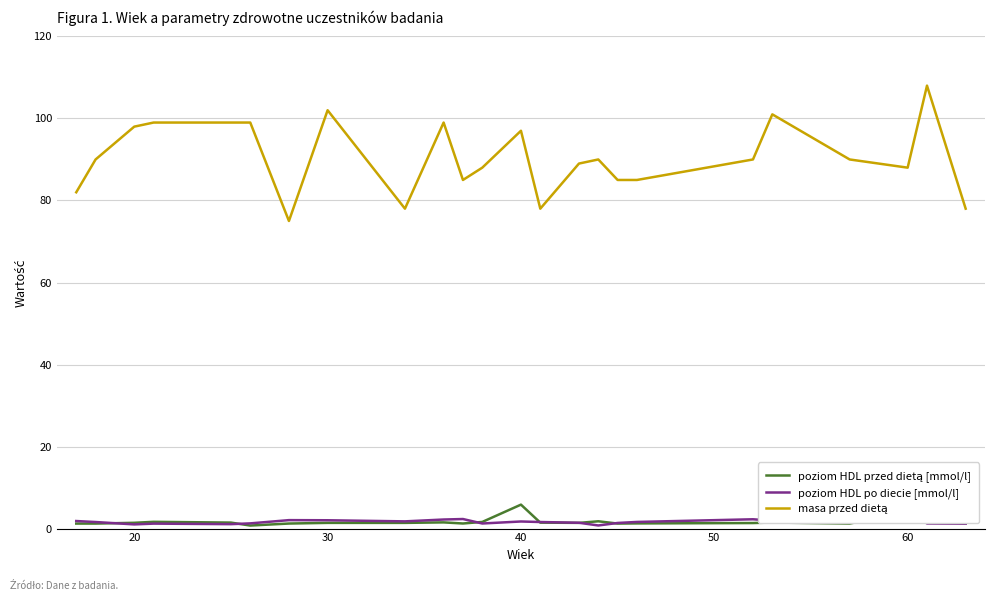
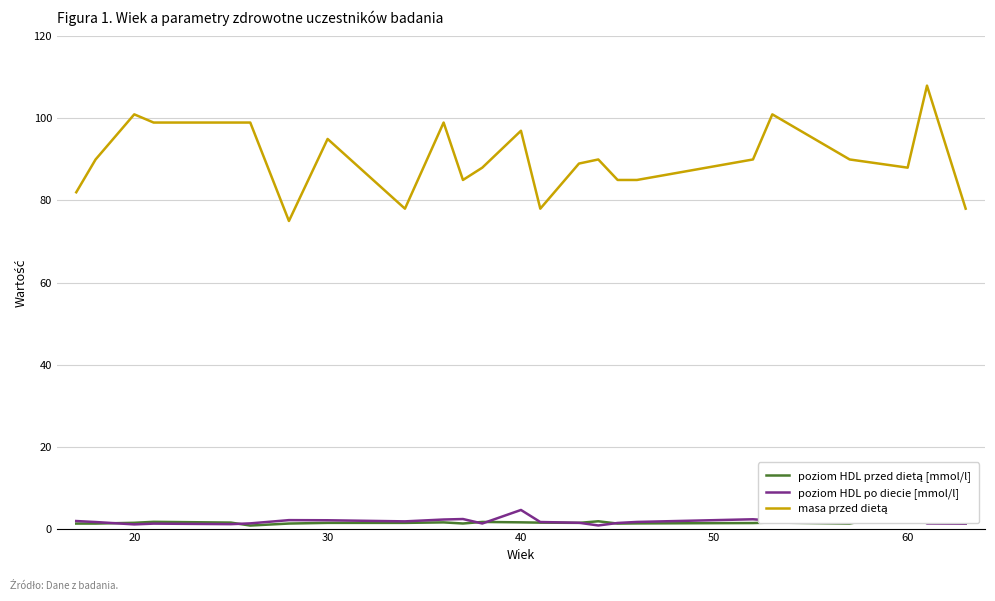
masa przed dietą, 20: 98 -> 101
masa przed dietą, 30: 102 -> 95
poziom HDL przed dietą [mmol/l], 40: 6 -> 2
poziom HDL po diecie [mmol/l], 40: 2 -> 5
